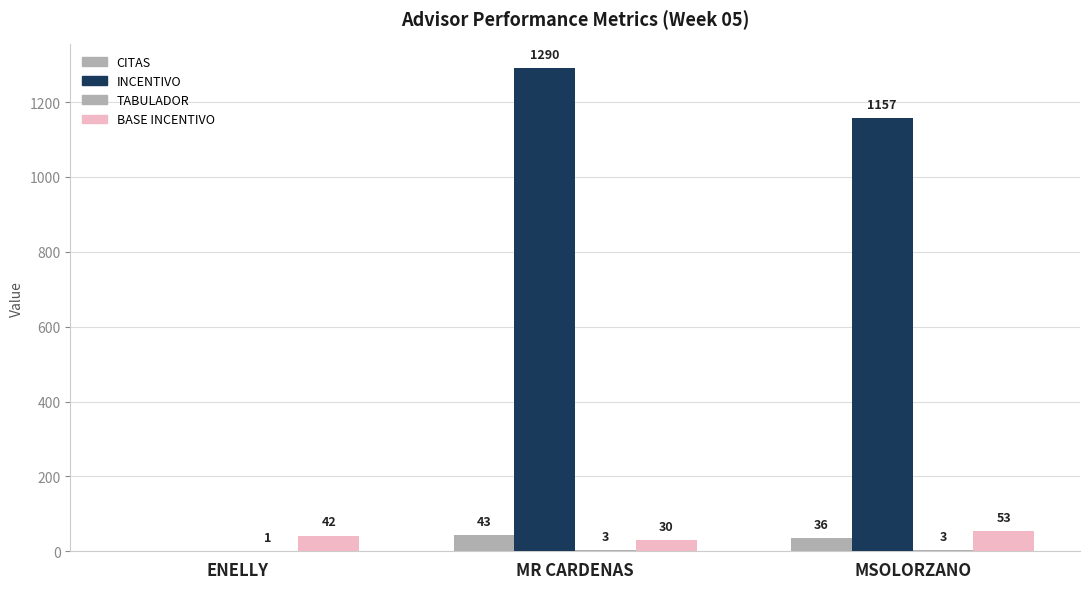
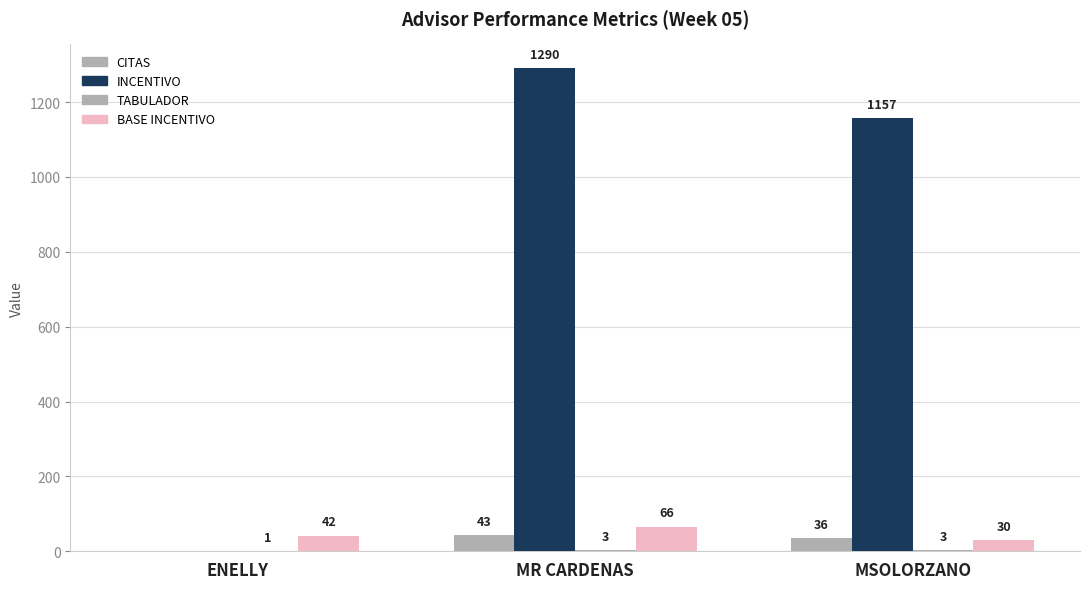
BASE INCENTIVO, MR CARDENAS: 30 -> 66
BASE INCENTIVO, MSOLORZANO: 53 -> 30
